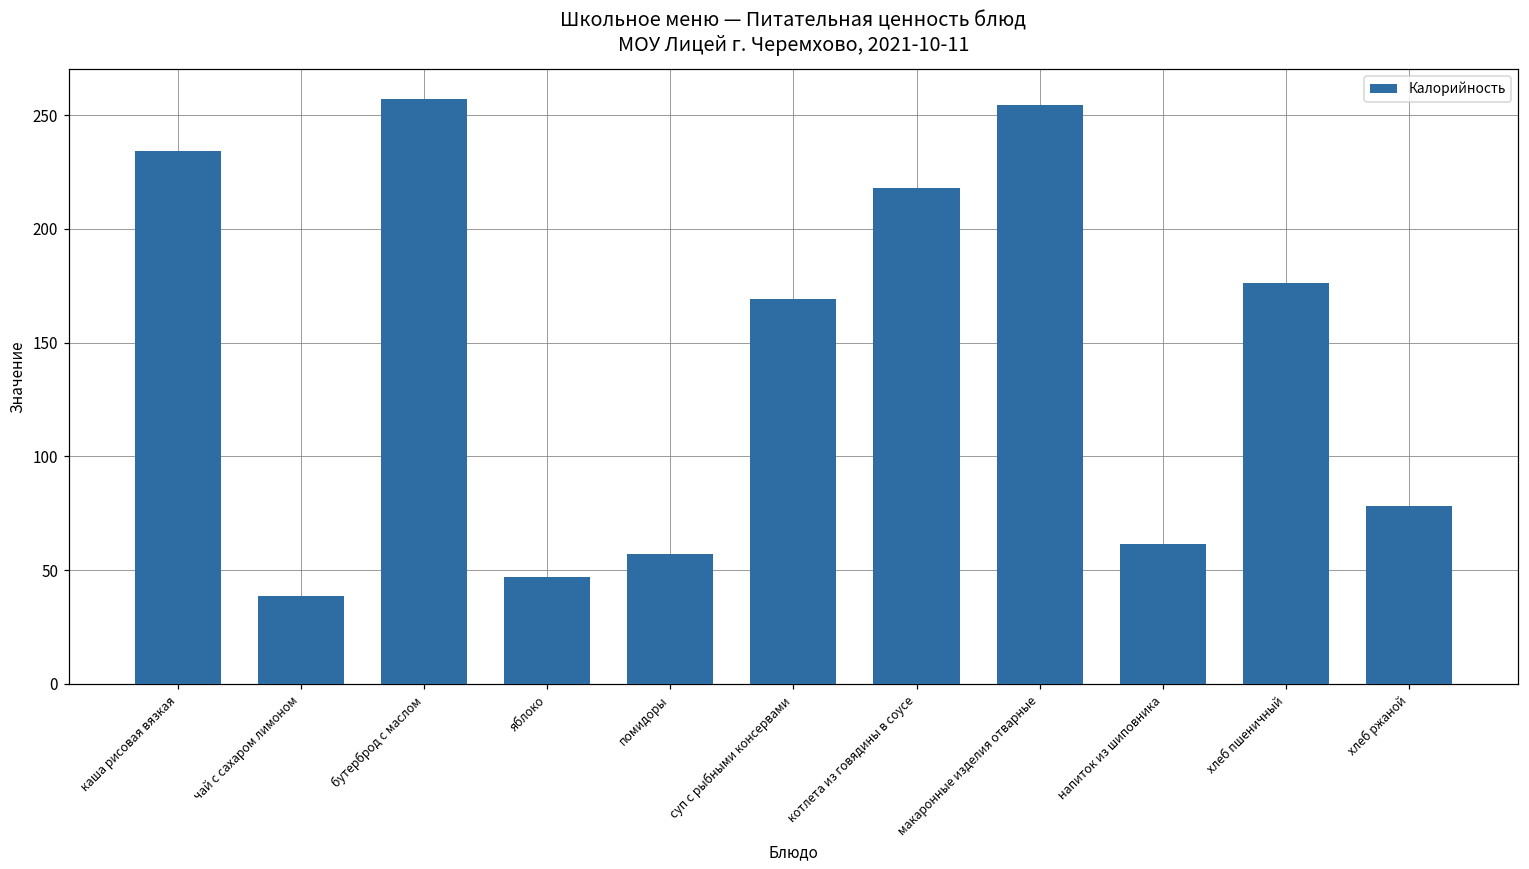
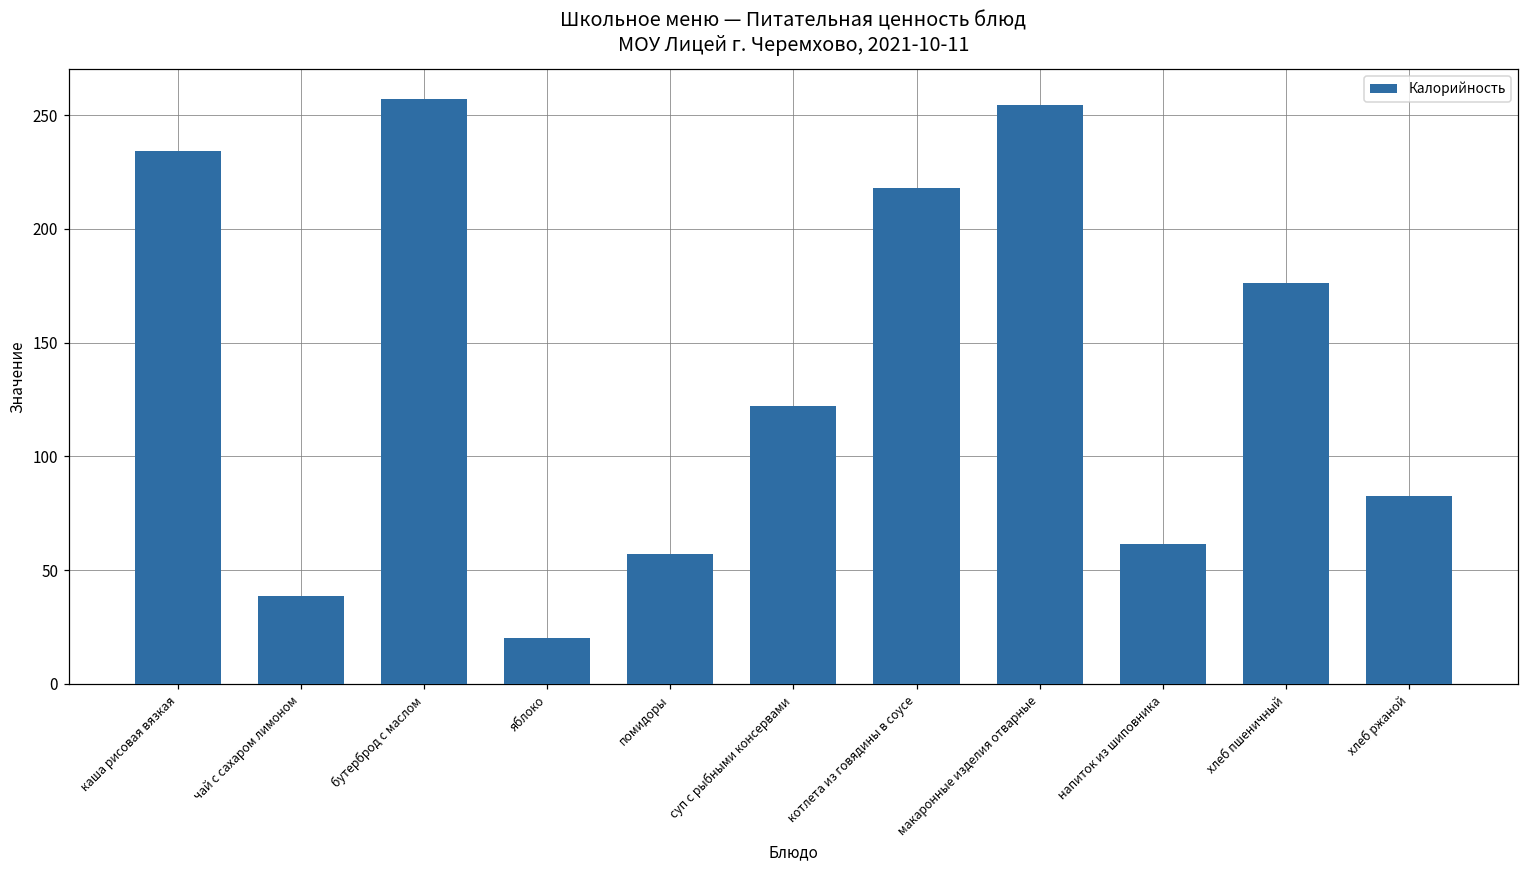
яблоко: 47 -> 20
суп с рыбными консервами: 169 -> 122
хлеб ржаной: 78 -> 82
